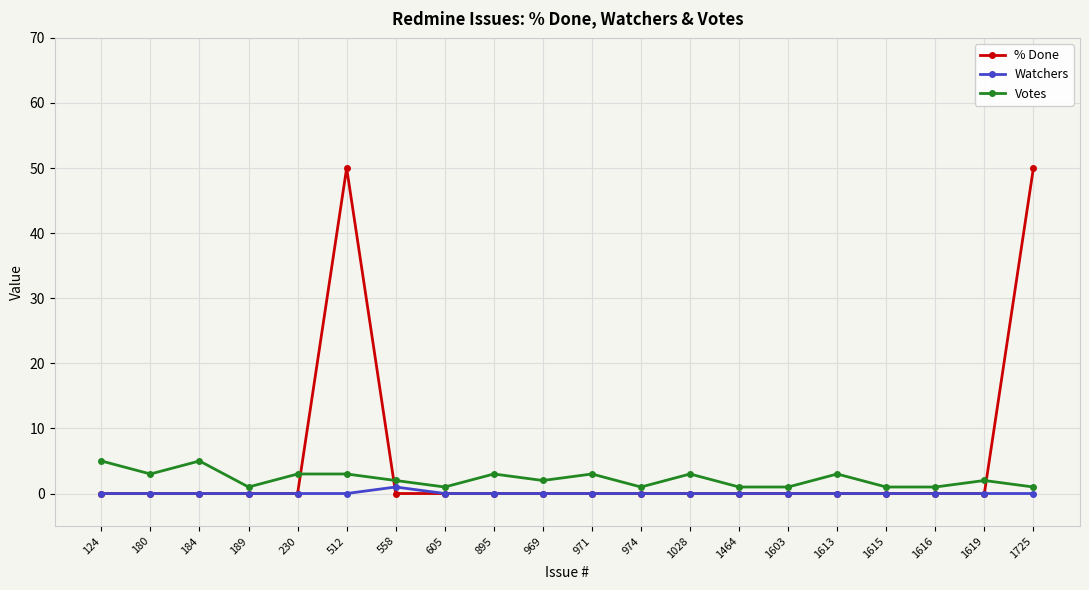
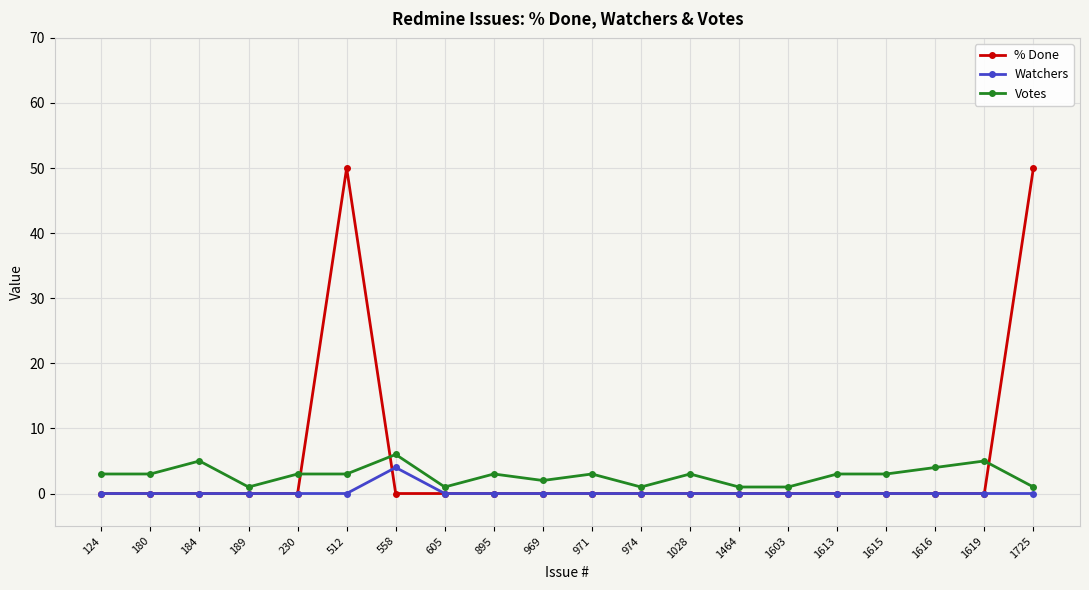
Votes, 124: 5 -> 3
Watchers, 558: 1 -> 4
Votes, 558: 2 -> 6
Votes, 1615: 1 -> 3
Votes, 1616: 1 -> 4
Votes, 1619: 2 -> 5
